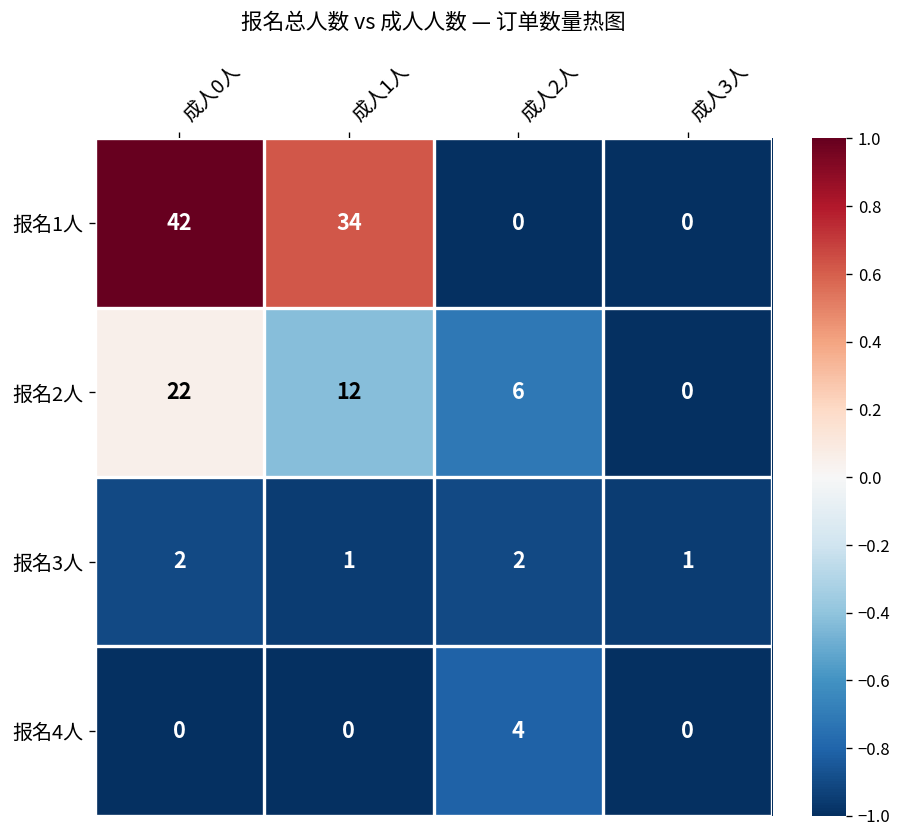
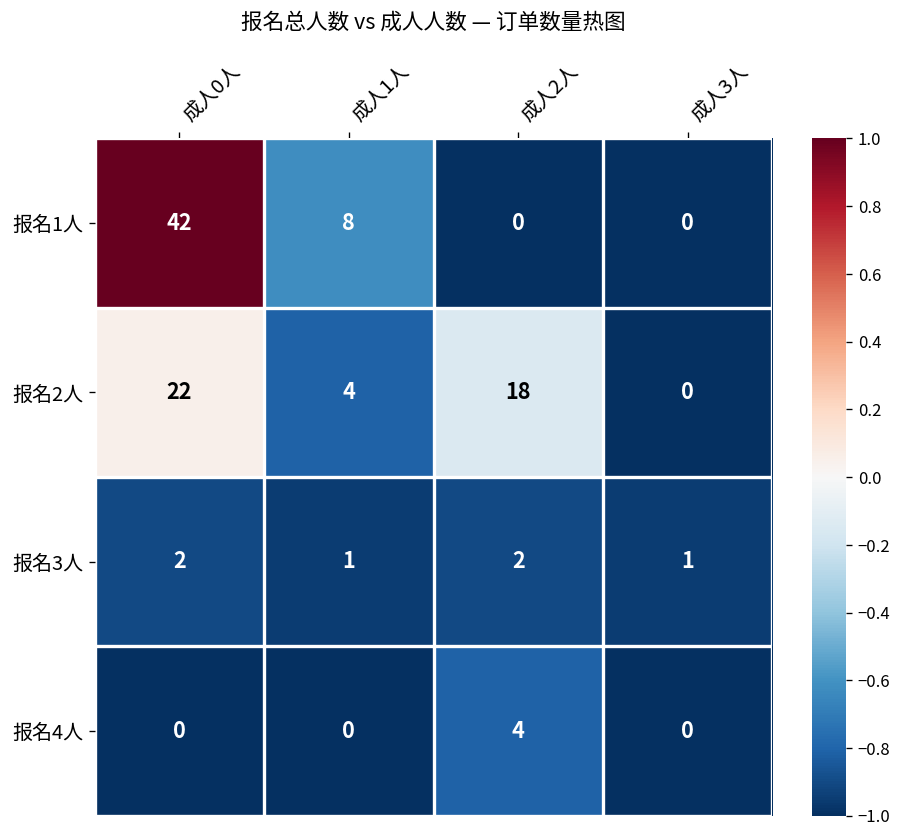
报名1人, 成人1人: 34 -> 8
报名2人, 成人1人: 12 -> 4
报名2人, 成人2人: 6 -> 18
